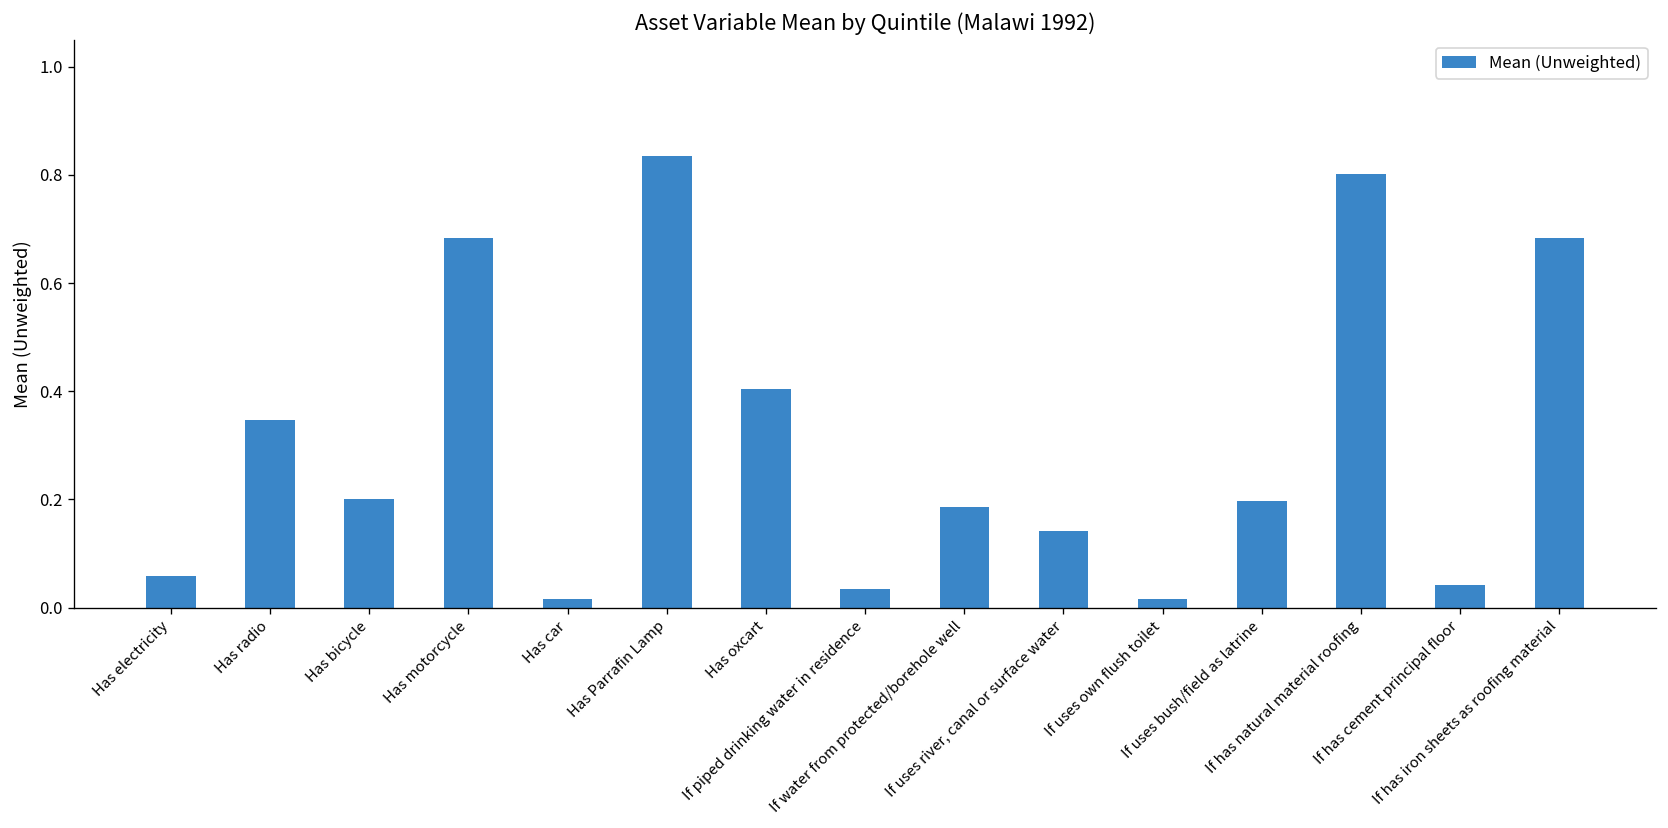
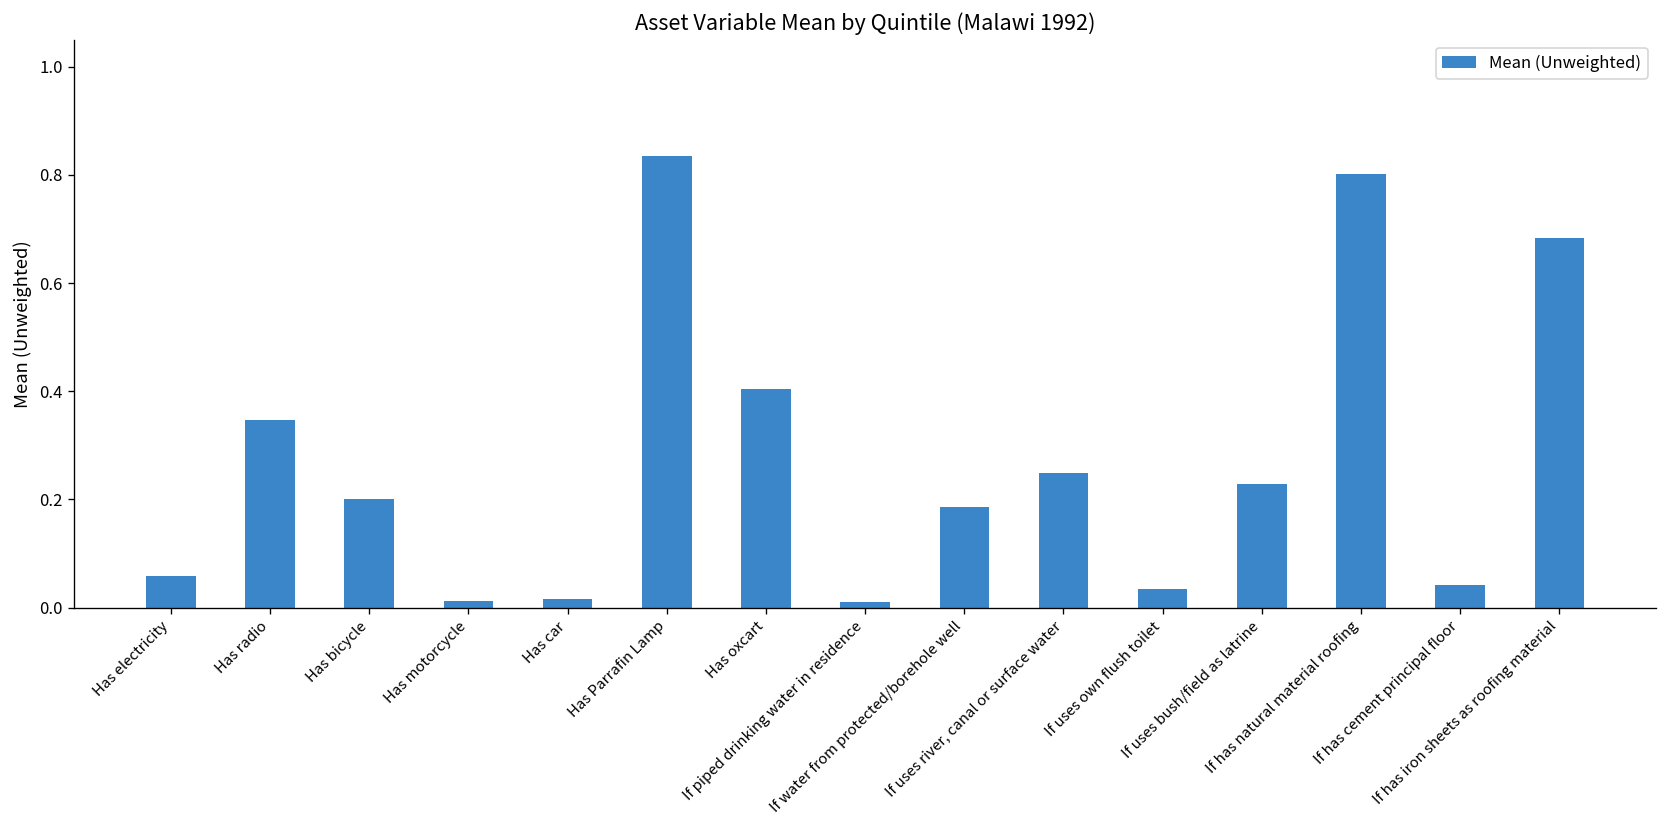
Has motorcycle: 0.68 -> 0.01
If piped drinking water in residence: 0.03 -> 0.01
If uses river, canal or surface water: 0.14 -> 0.25
If uses own flush toilet: 0.02 -> 0.03
If uses bush/field as latrine: 0.20 -> 0.23
